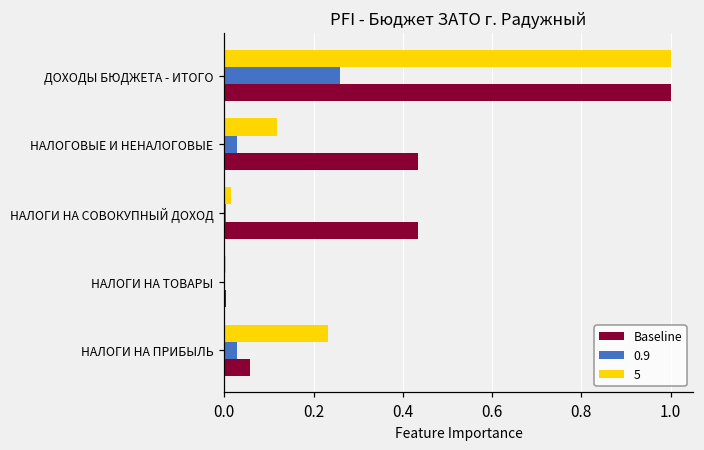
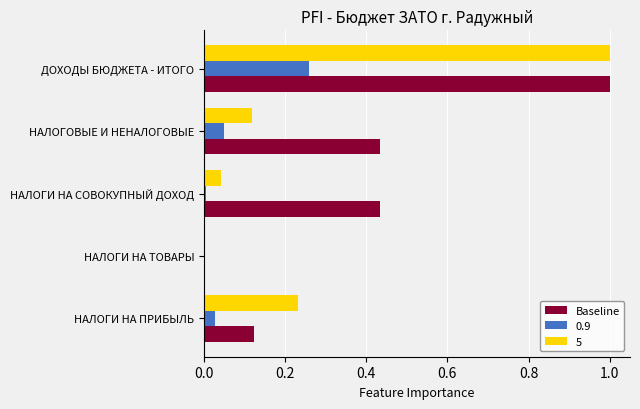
0.9, НАЛОГОВЫЕ И НЕНАЛОГОВЫЕ: 0.03 -> 0.05
5, НАЛОГИ НА СОВОКУПНЫЙ ДОХОД: 0.02 -> 0.04
Baseline, НАЛОГИ НА ПРИБЫЛЬ: 0.06 -> 0.12
